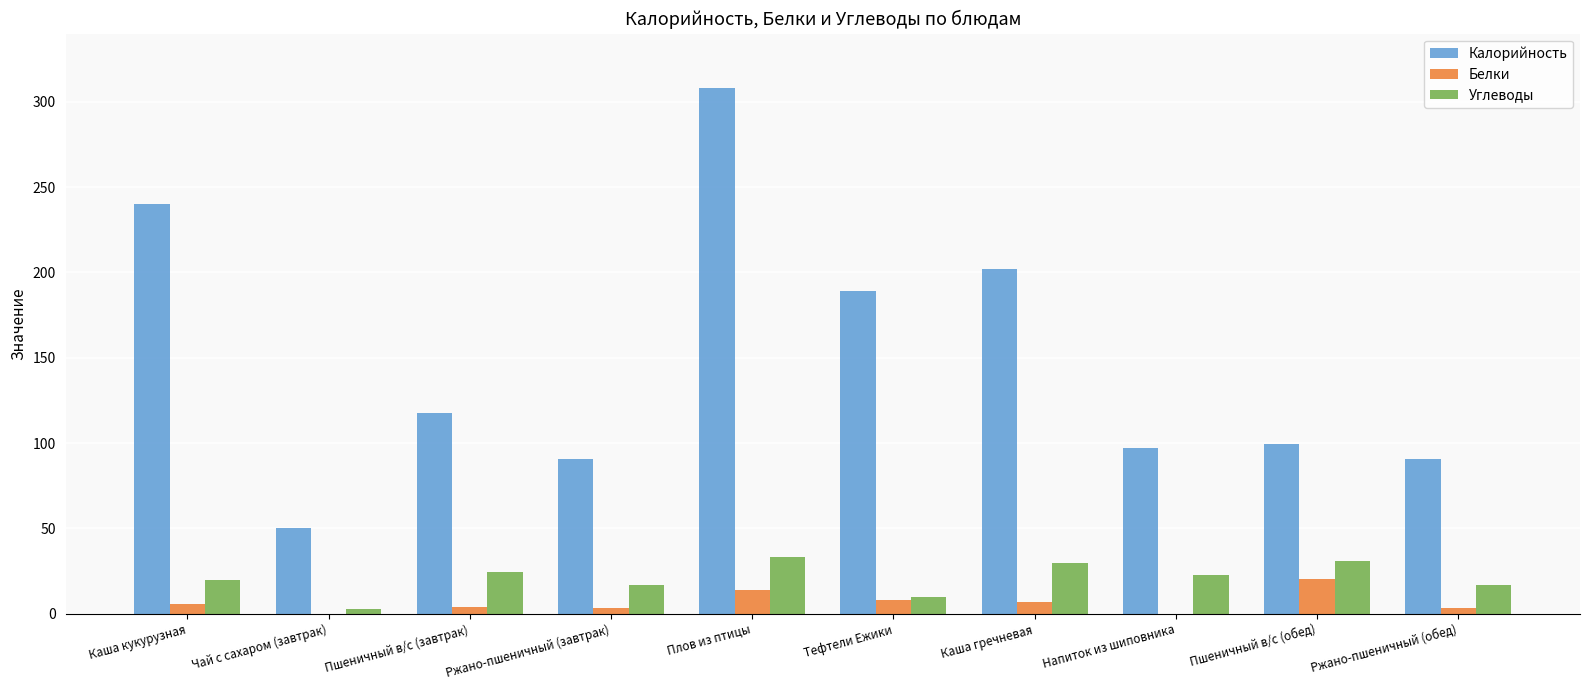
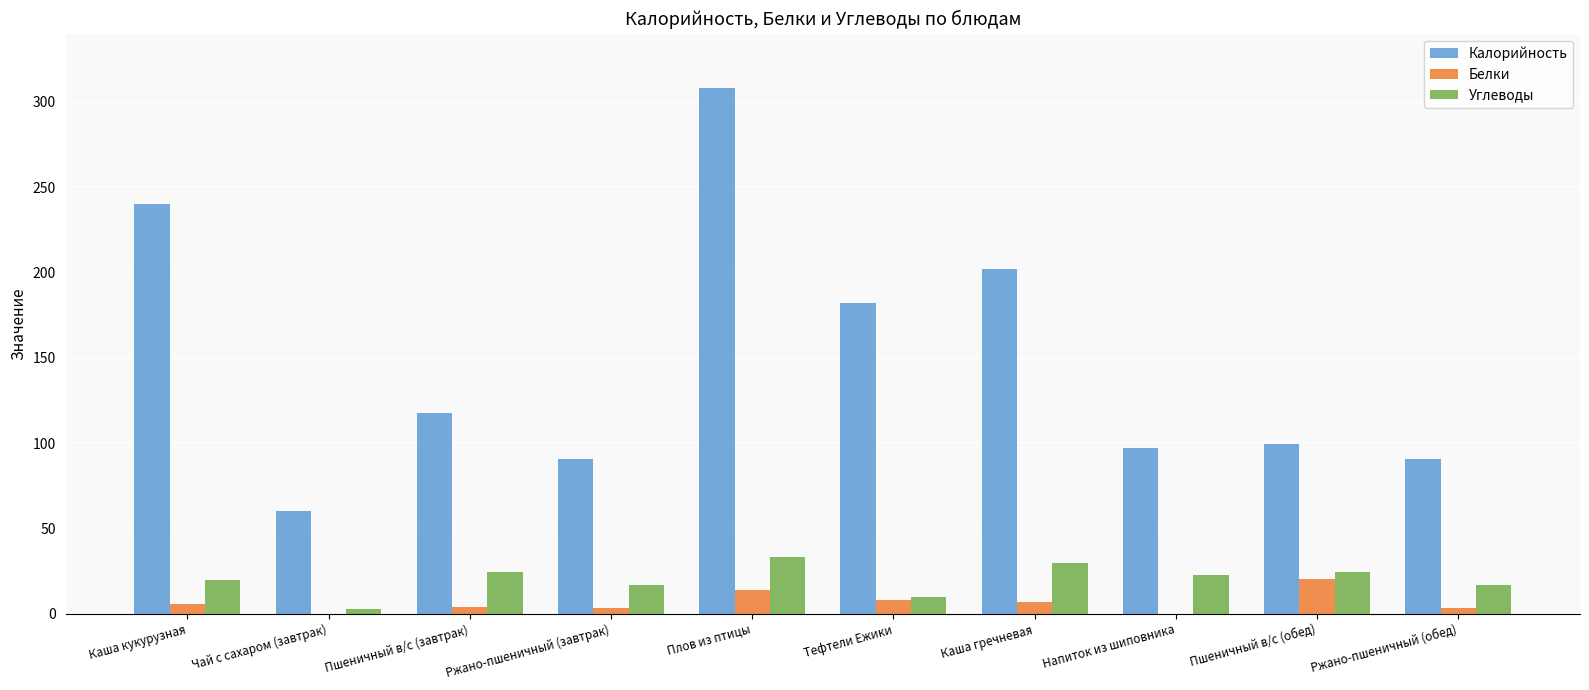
Калорийность, Чай с сахаром (завтрак): 50 -> 60
Калорийность, Тефтели Ежики: 189 -> 182
Углеводы, Пшеничный в/с (обед): 31 -> 25
